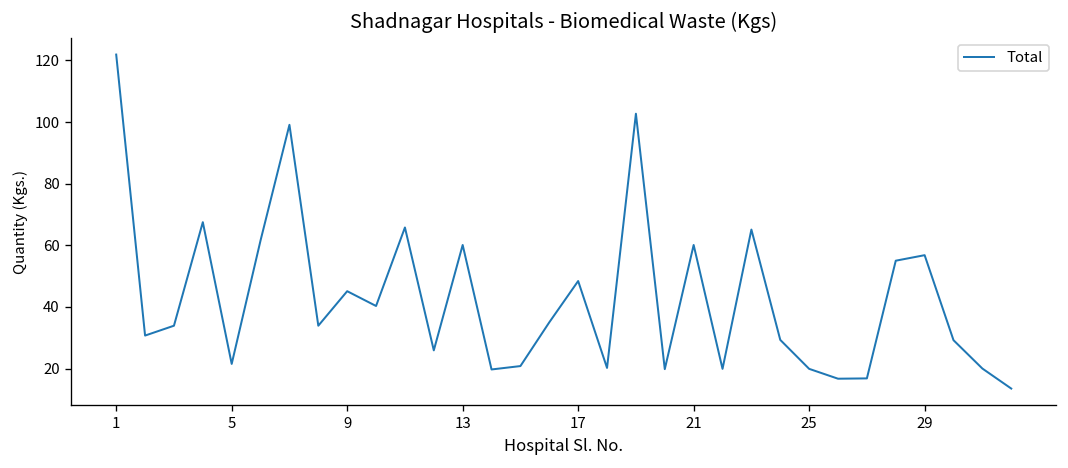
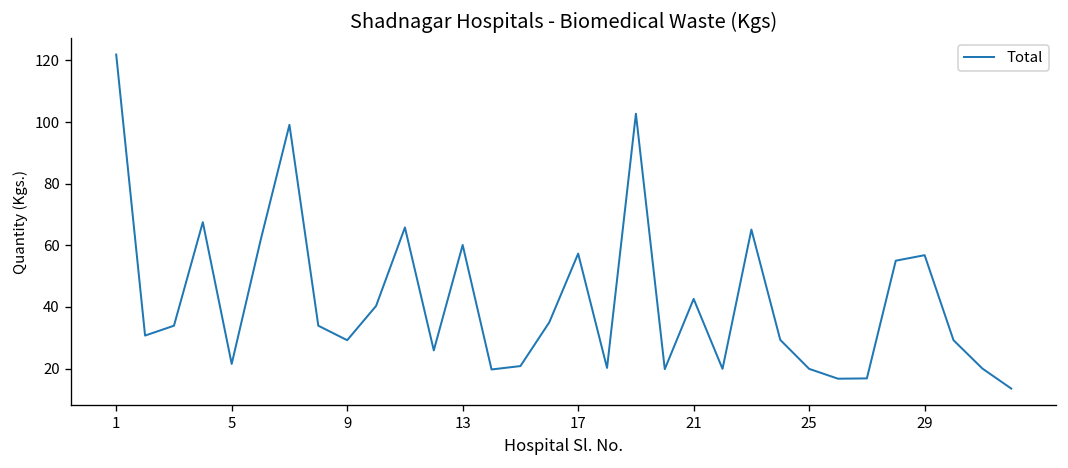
9: 45 -> 29
17: 48 -> 57
21: 60 -> 43
